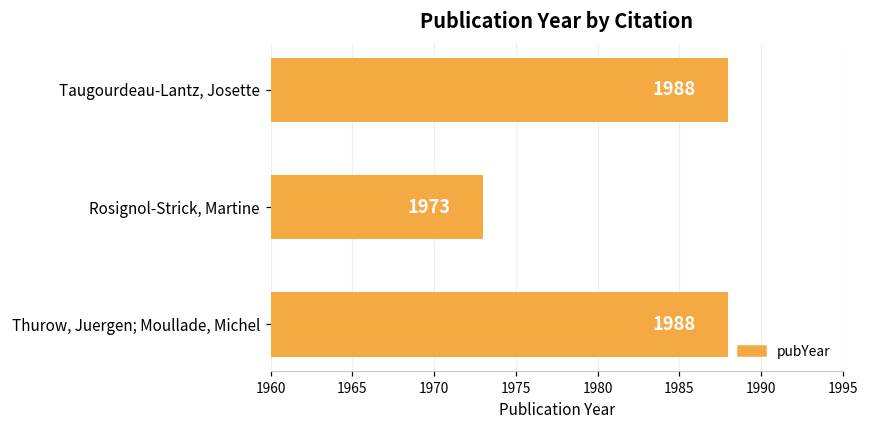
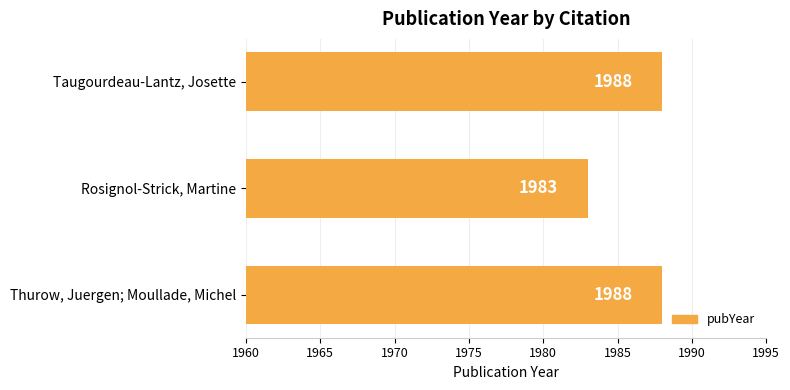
Rosignol-Strick, Martine: 1973 -> 1983
